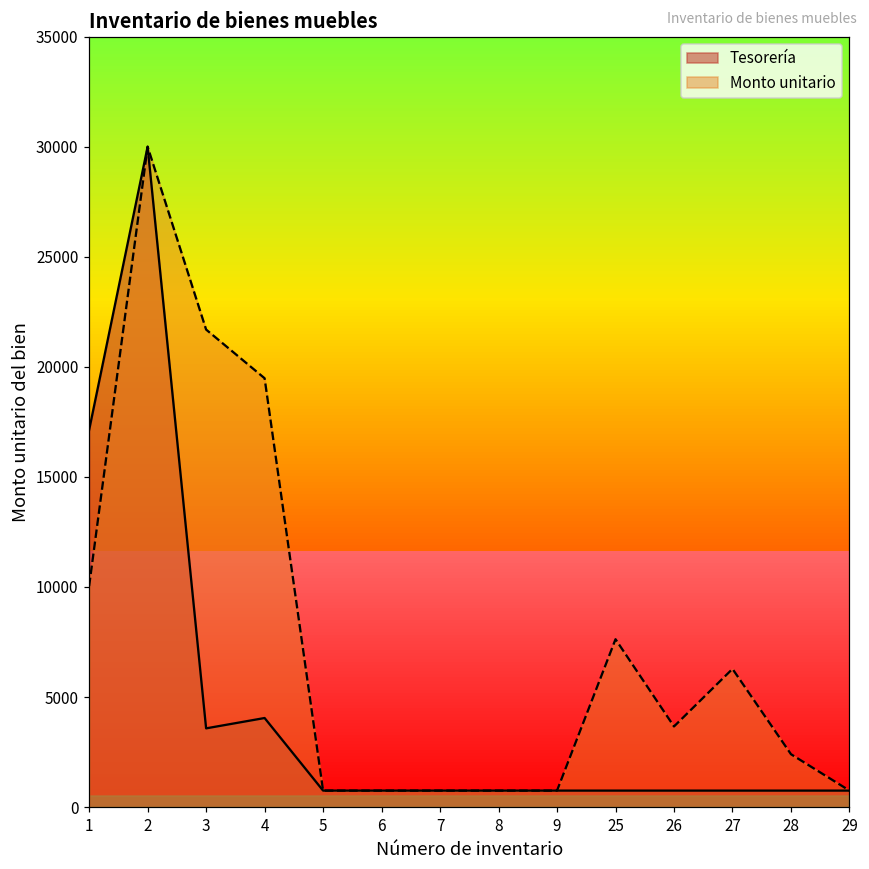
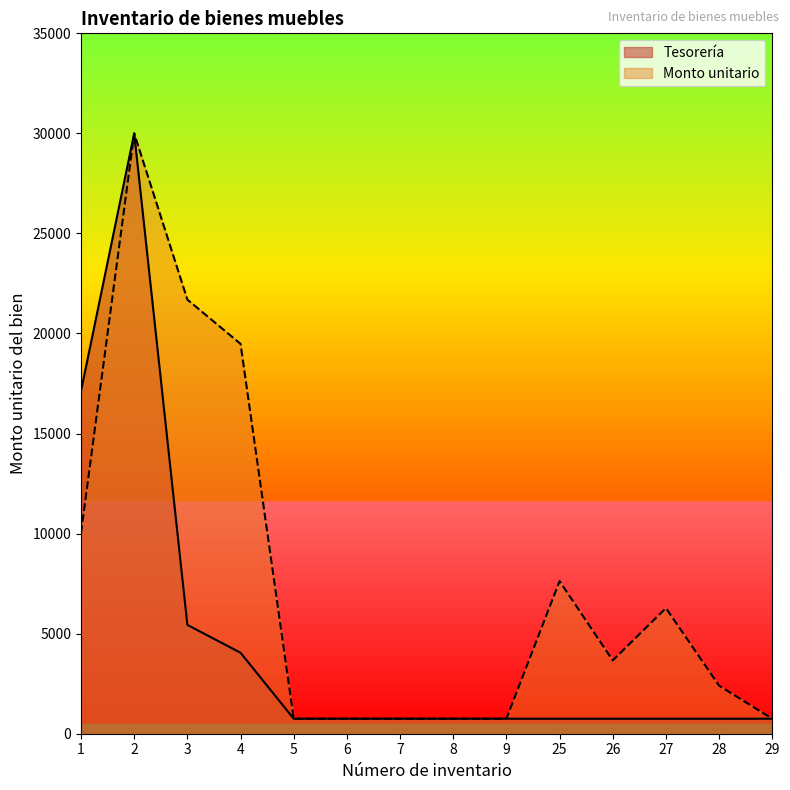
Tesorería, 3: 3600 -> 5400
